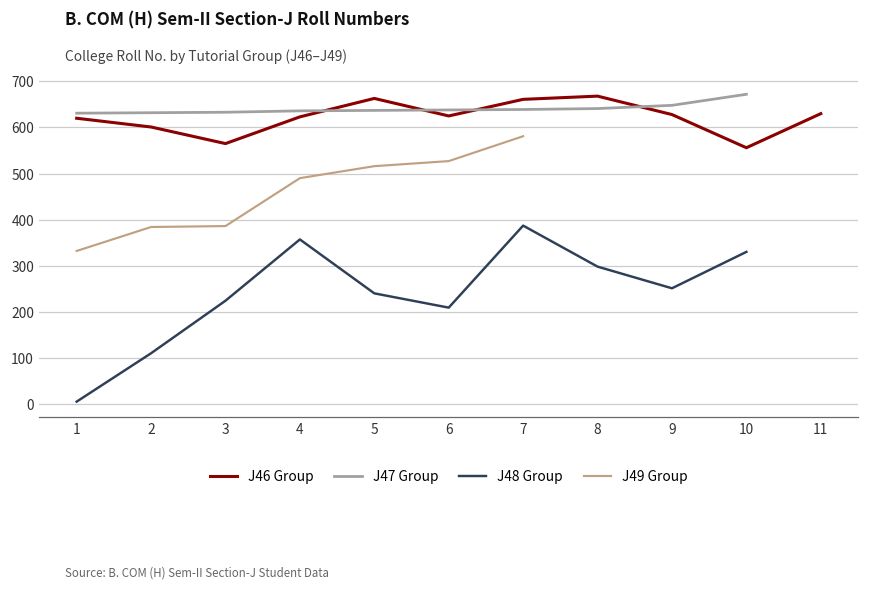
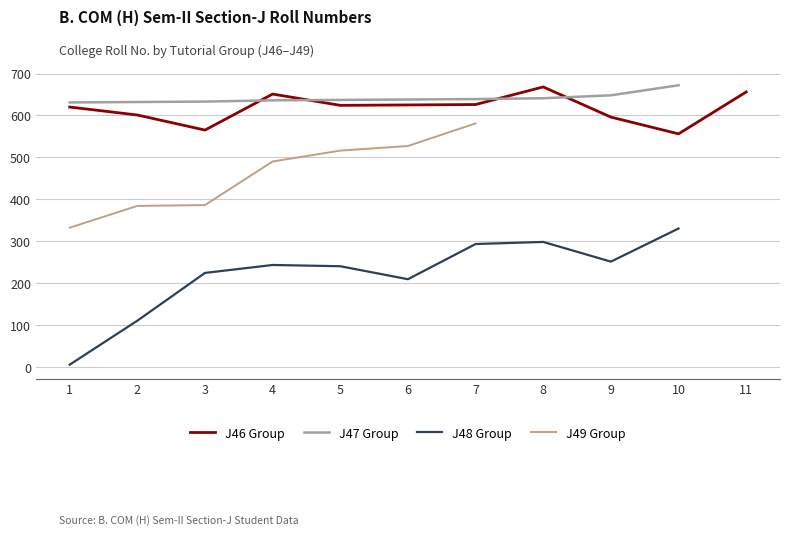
J46 Group, 4: 620 -> 650
J48 Group, 4: 360 -> 240
J46 Group, 5: 660 -> 620
J46 Group, 7: 660 -> 630
J48 Group, 7: 390 -> 290
J46 Group, 9: 630 -> 600
J46 Group, 11: 630 -> 660
